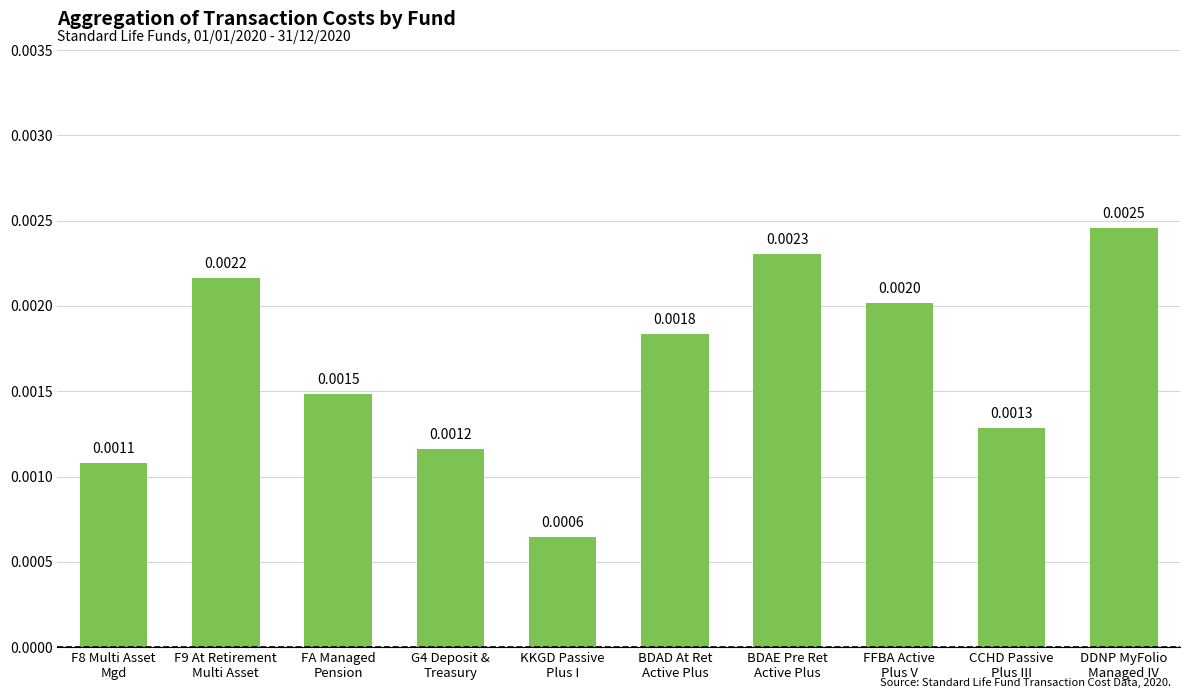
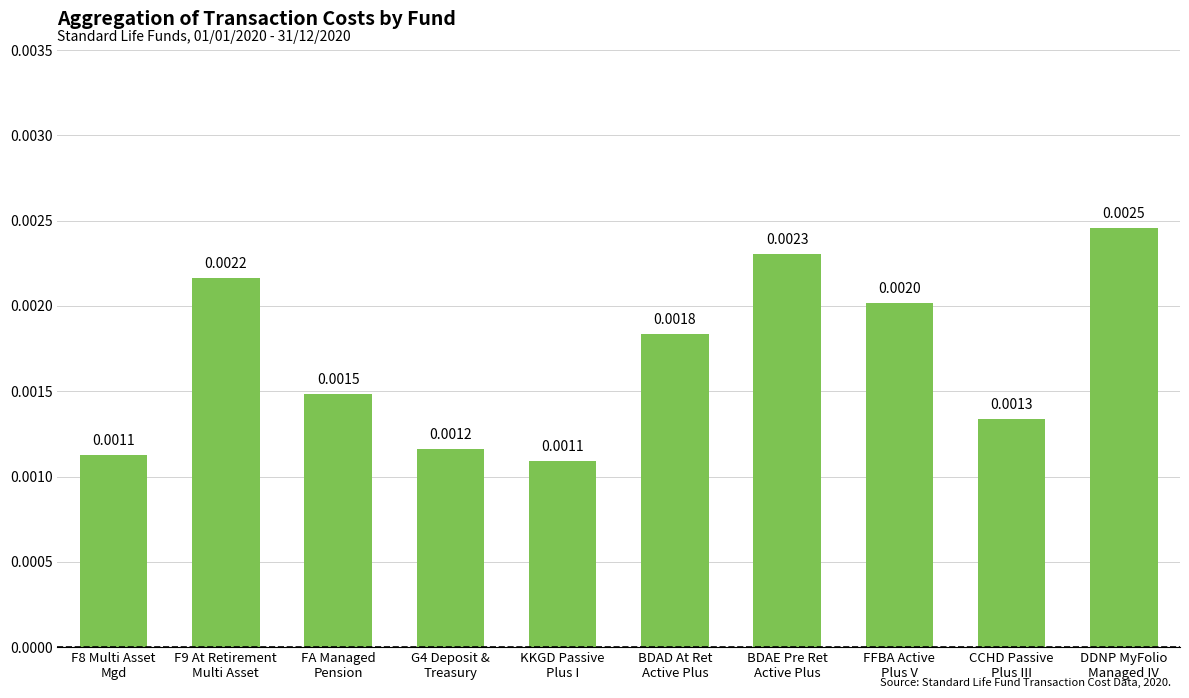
F8 Multi Asset Mgd: 0.00108 -> 0.00113
KKGD Passive Plus I: 0.0006 -> 0.0011
CCHD Passive Plus III: 0.00128 -> 0.00134
